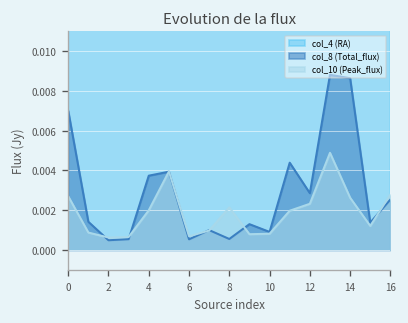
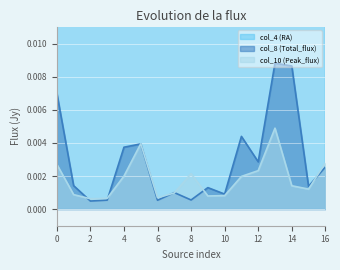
col_10 (Peak_flux), 14: 0.0026 -> 0.0014
